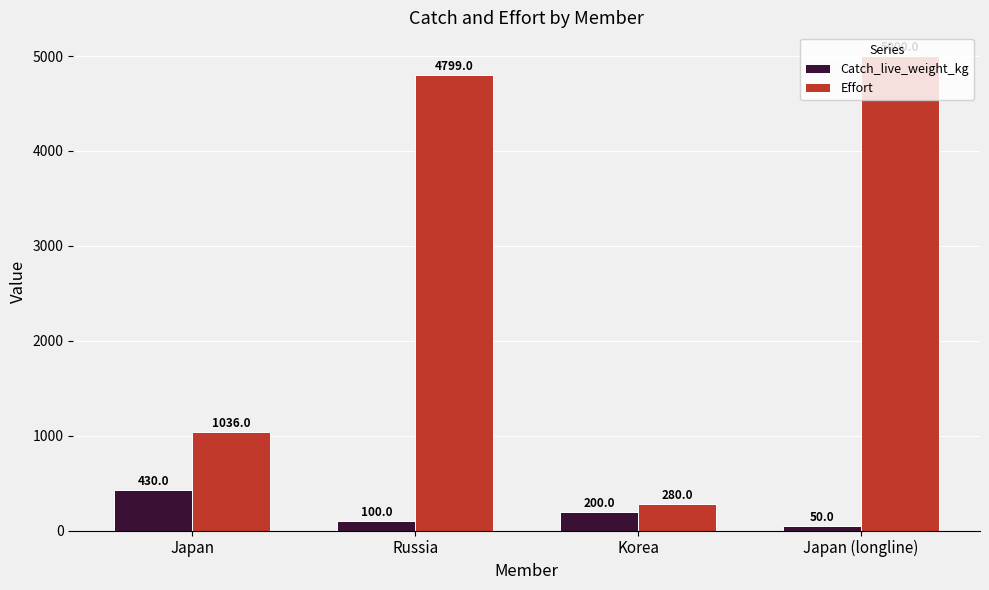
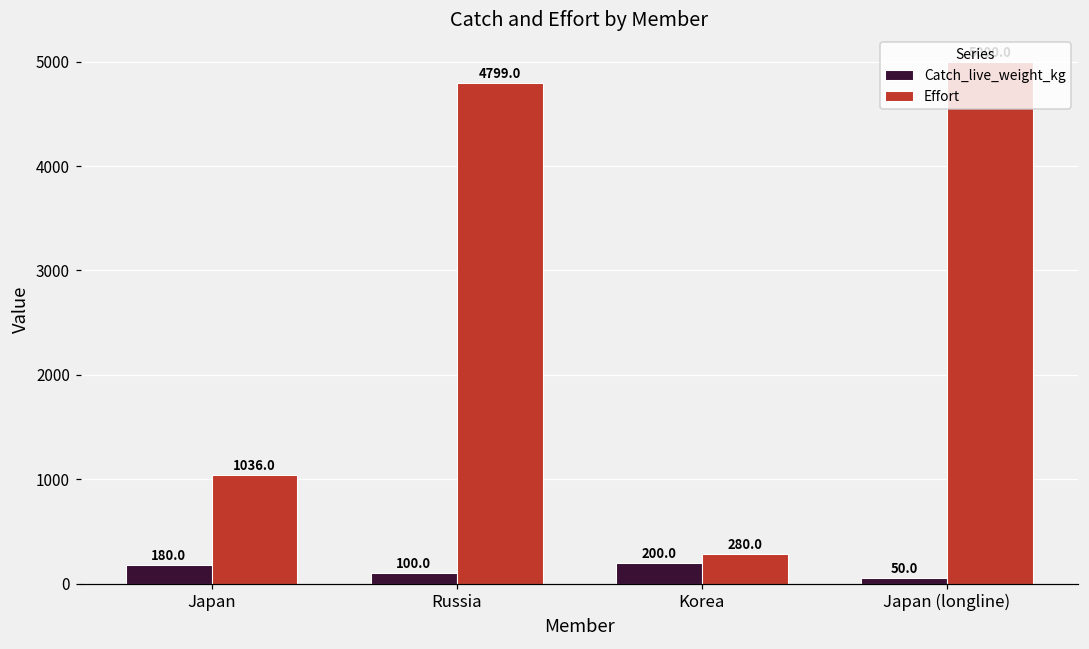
Catch_live_weight_kg, Japan: 430.0 -> 180.0
